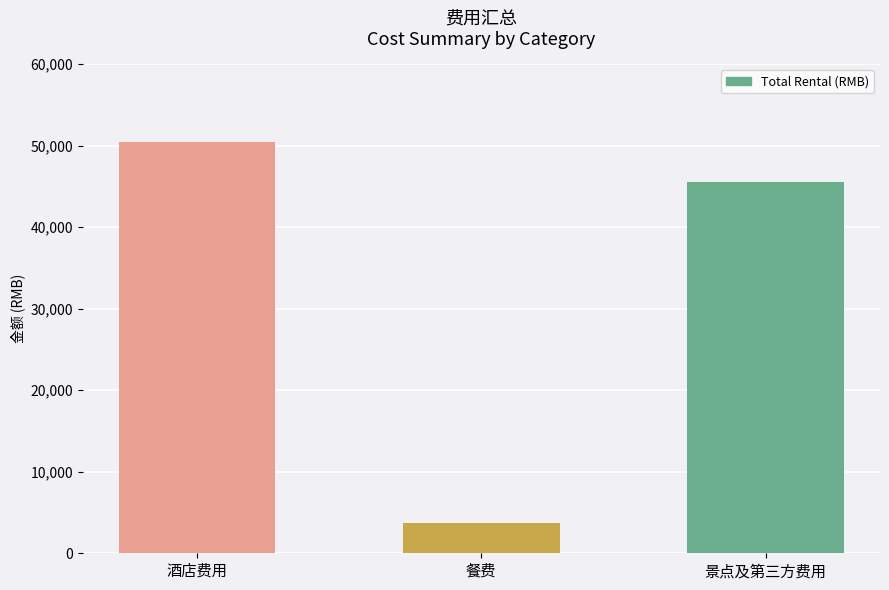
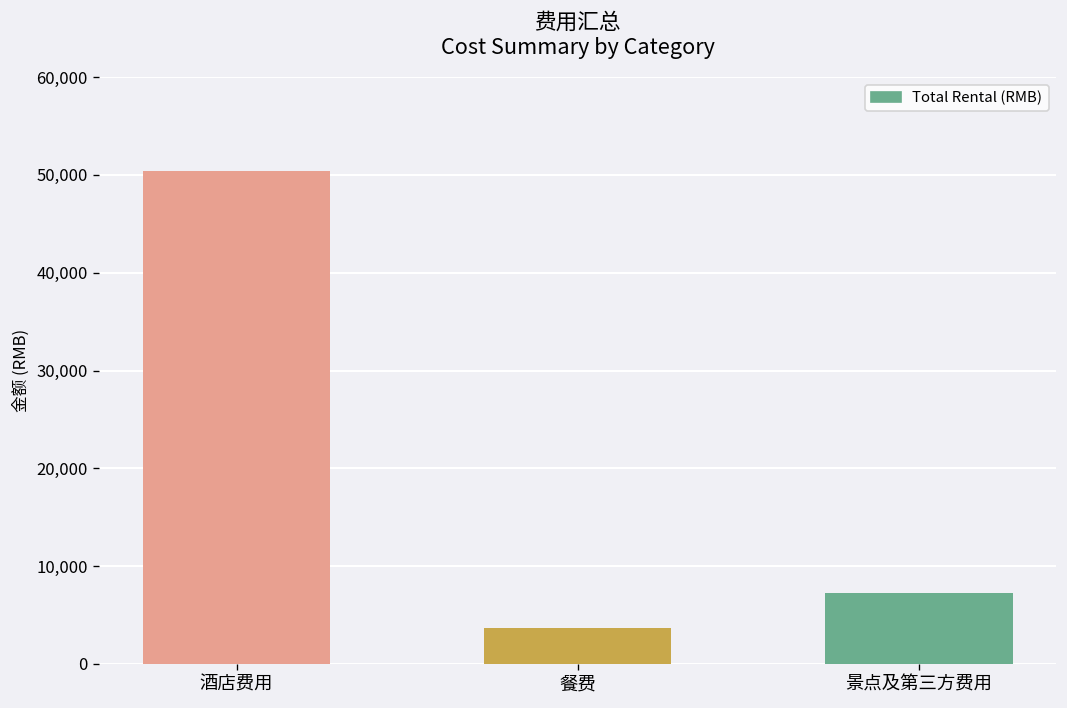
景点及第三方费用: 46,000 -> 7,000
